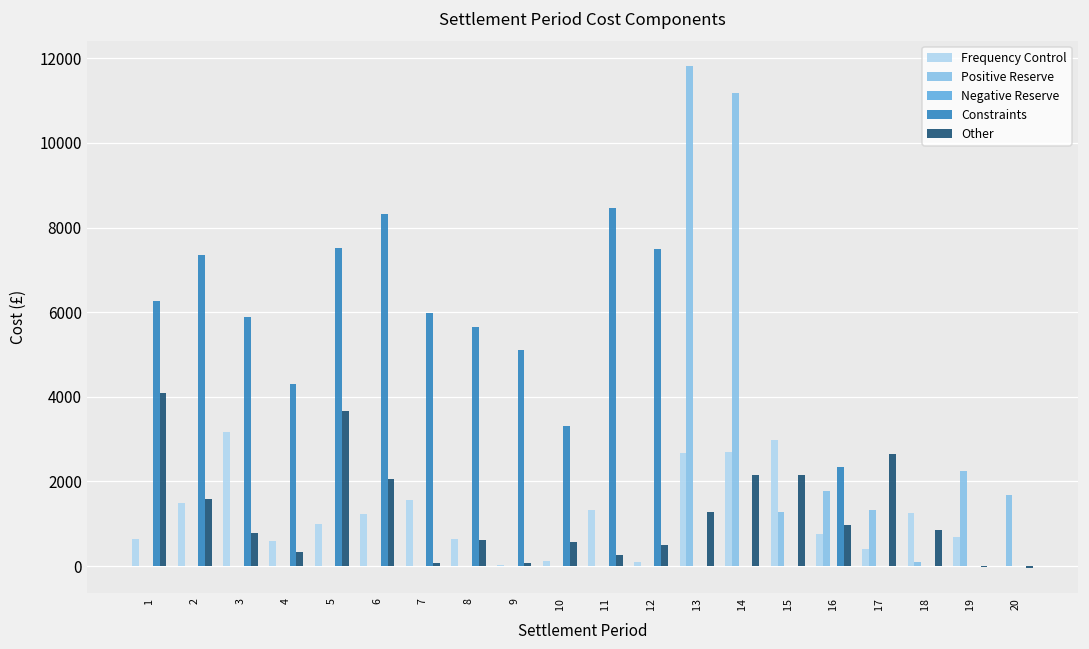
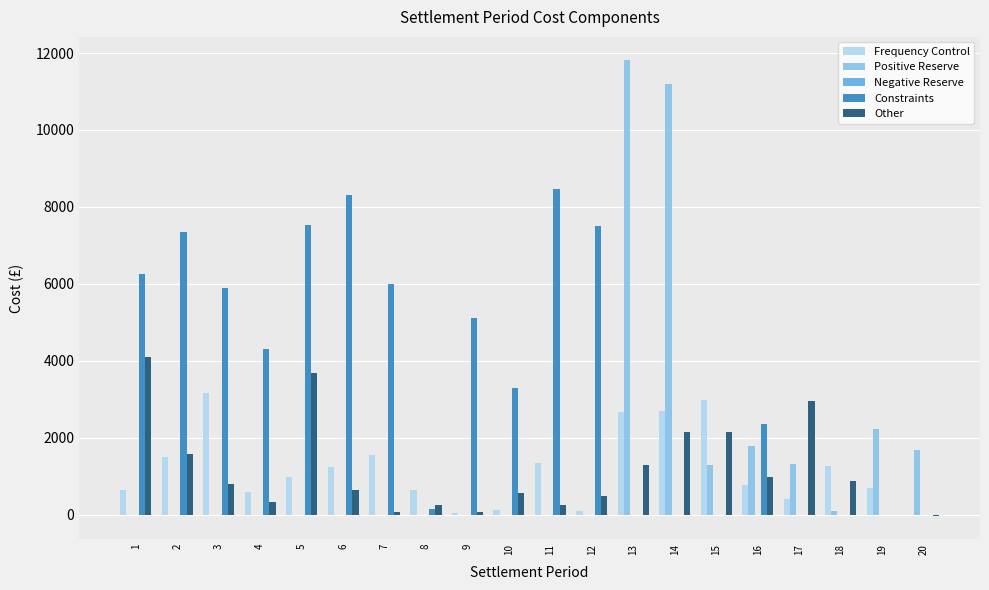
Other, 6: 2100 -> 600
Constraints, 8: 5700 -> 100
Other, 8: 600 -> 200
Other, 17: 2600 -> 3000
